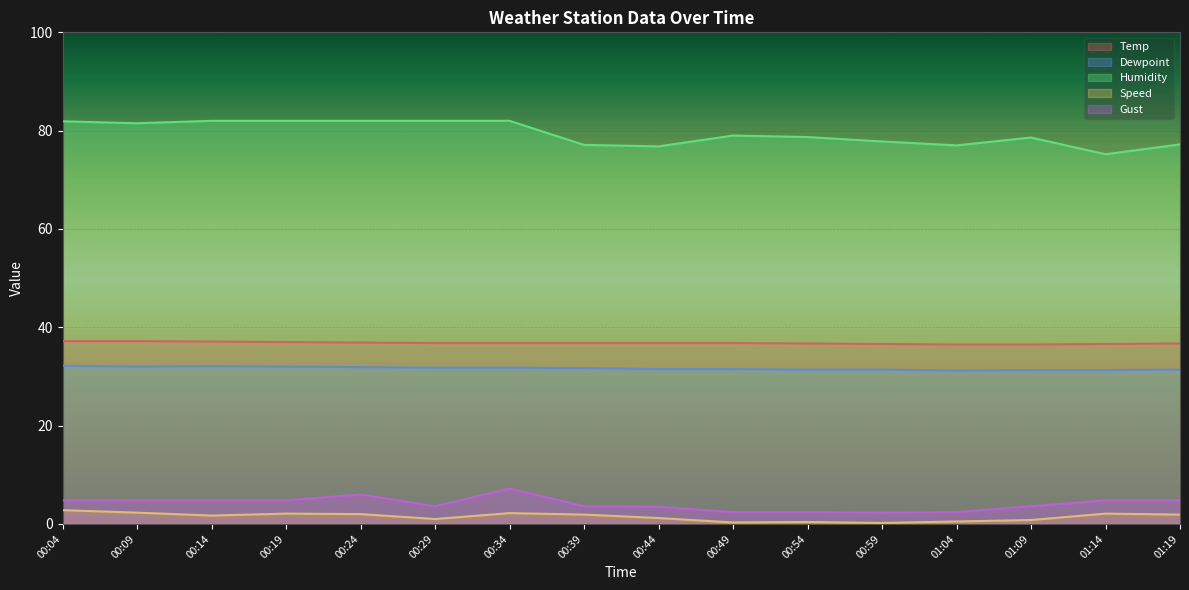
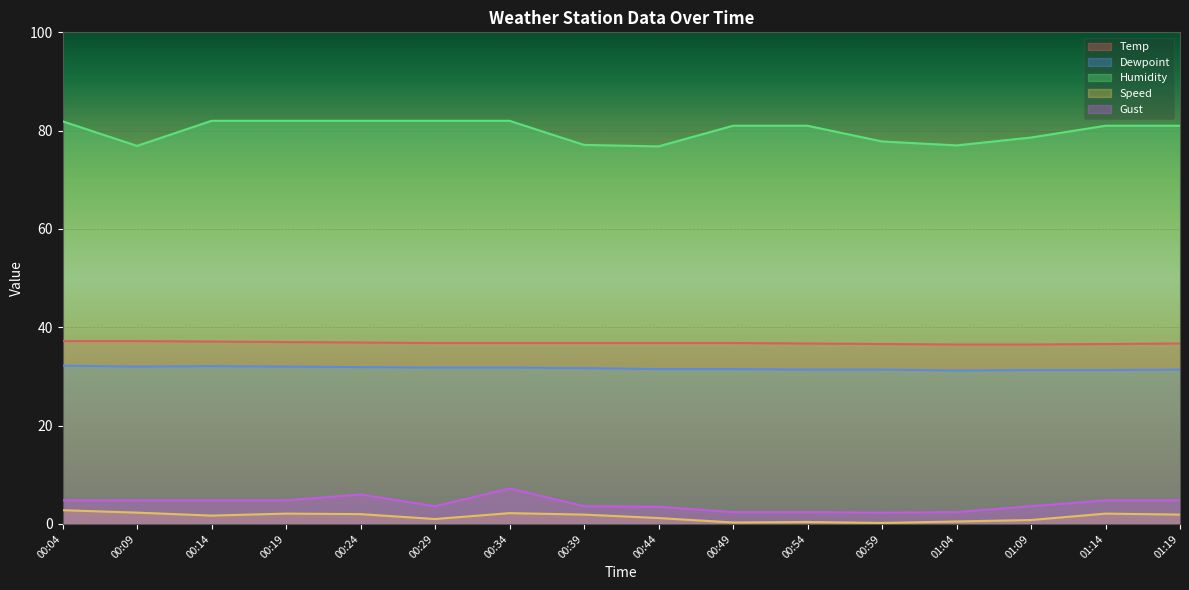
Humidity, 00:09: 82 -> 77
Humidity, 00:49: 79 -> 81
Humidity, 00:54: 79 -> 81
Humidity, 01:14: 75 -> 81
Humidity, 01:19: 77 -> 81
